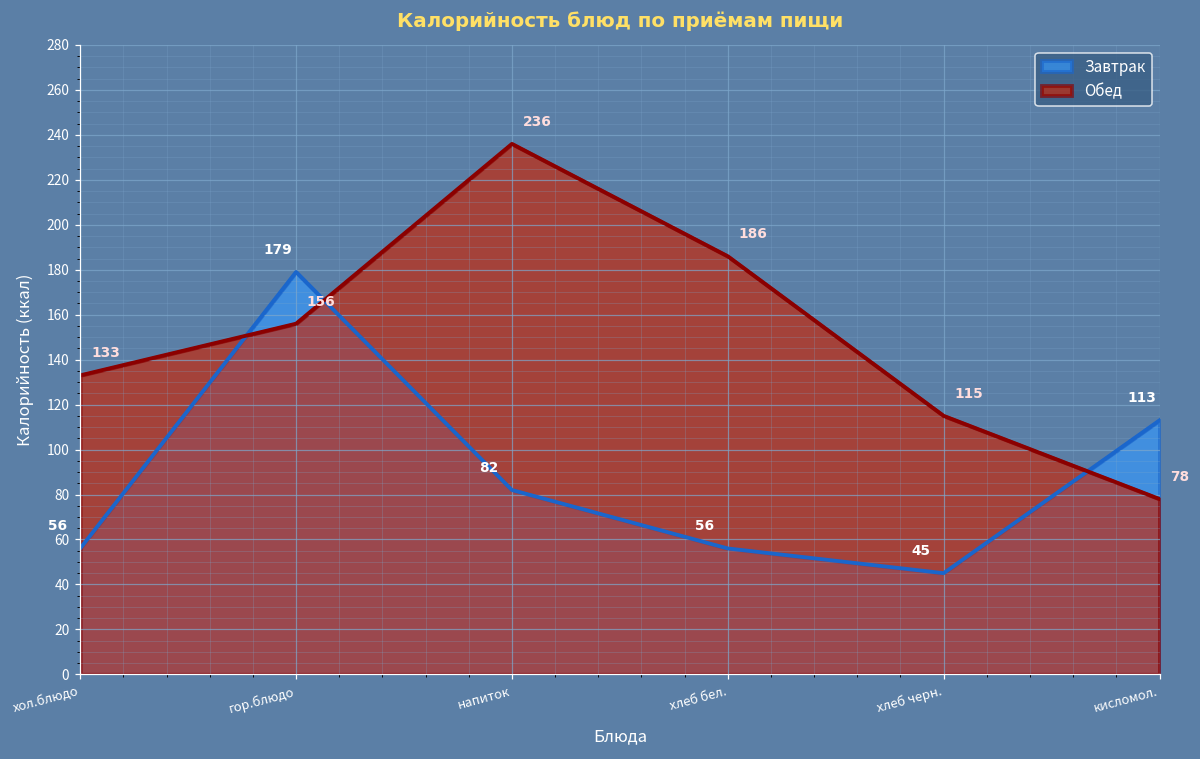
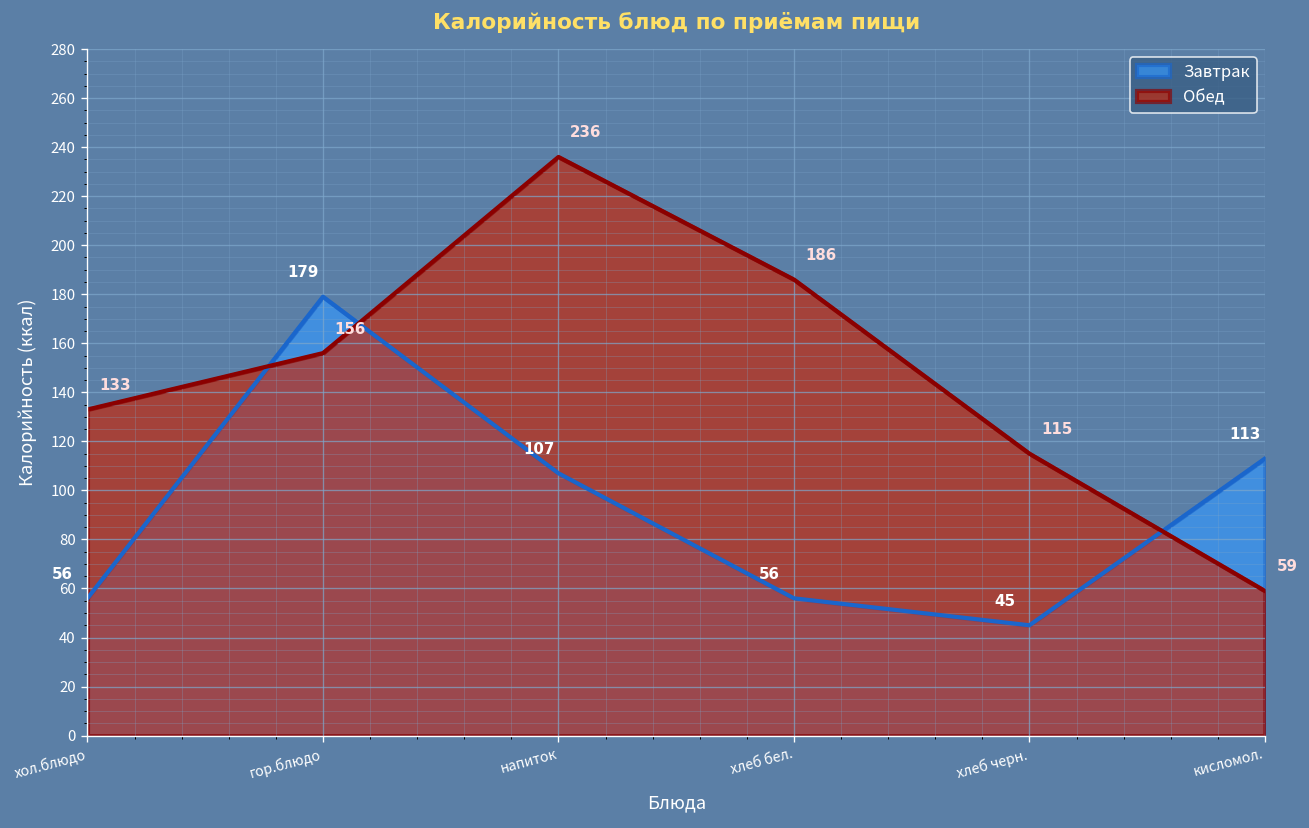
Завтрак, напиток: 82 -> 107
Обед, кисломол.: 78 -> 59
